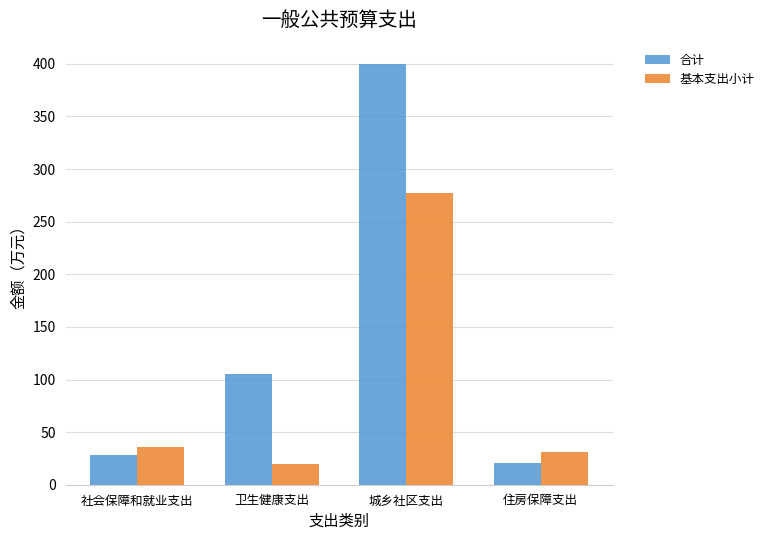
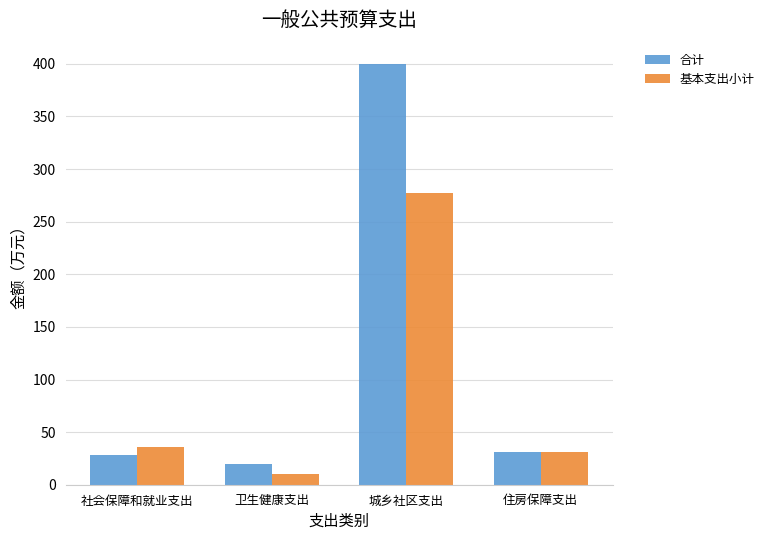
合计, 卫生健康支出: 105 -> 19
基本支出小计, 卫生健康支出: 19 -> 11
合计, 住房保障支出: 21 -> 31
